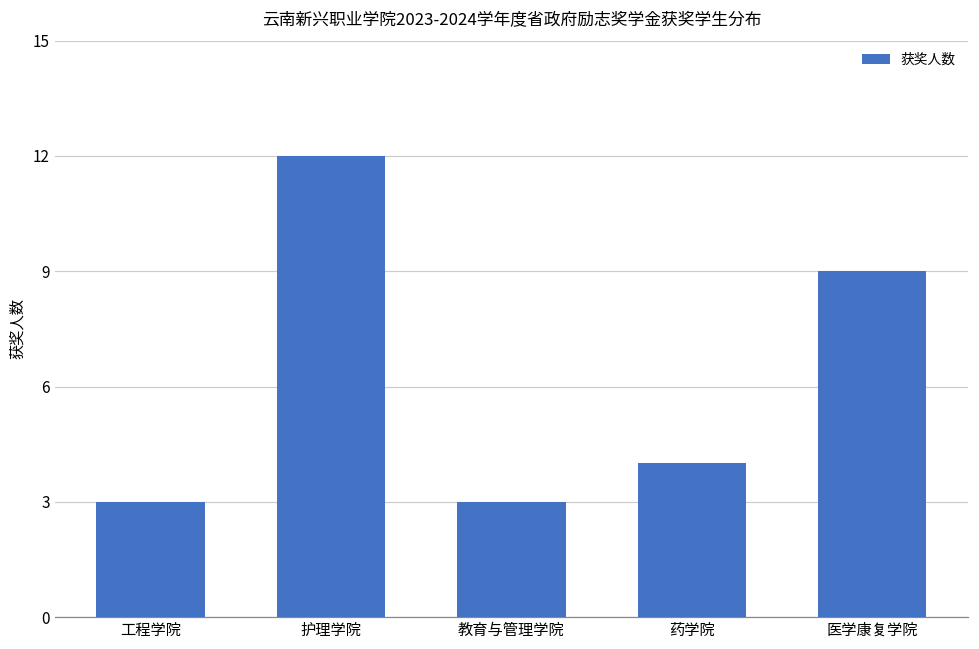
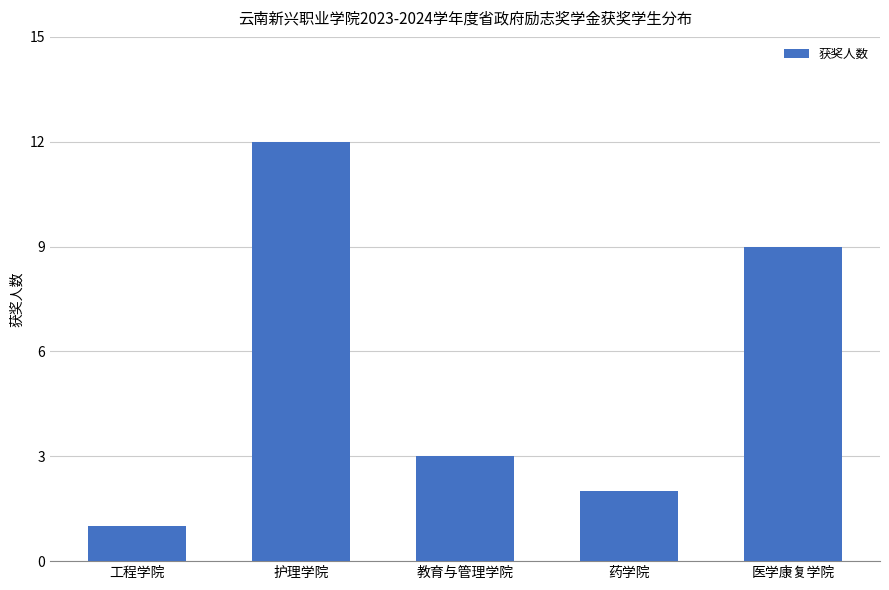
工程学院: 3 -> 1
药学院: 4 -> 2
